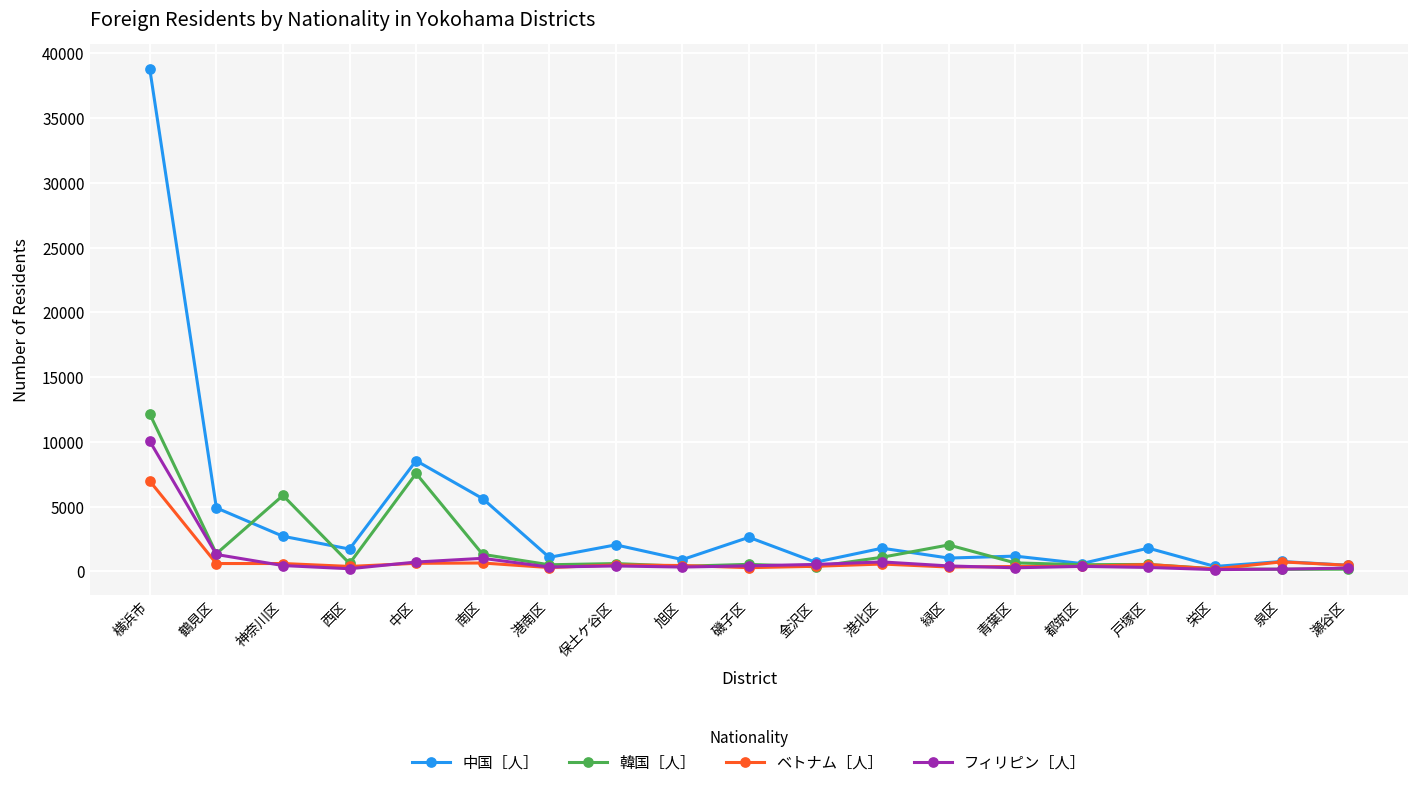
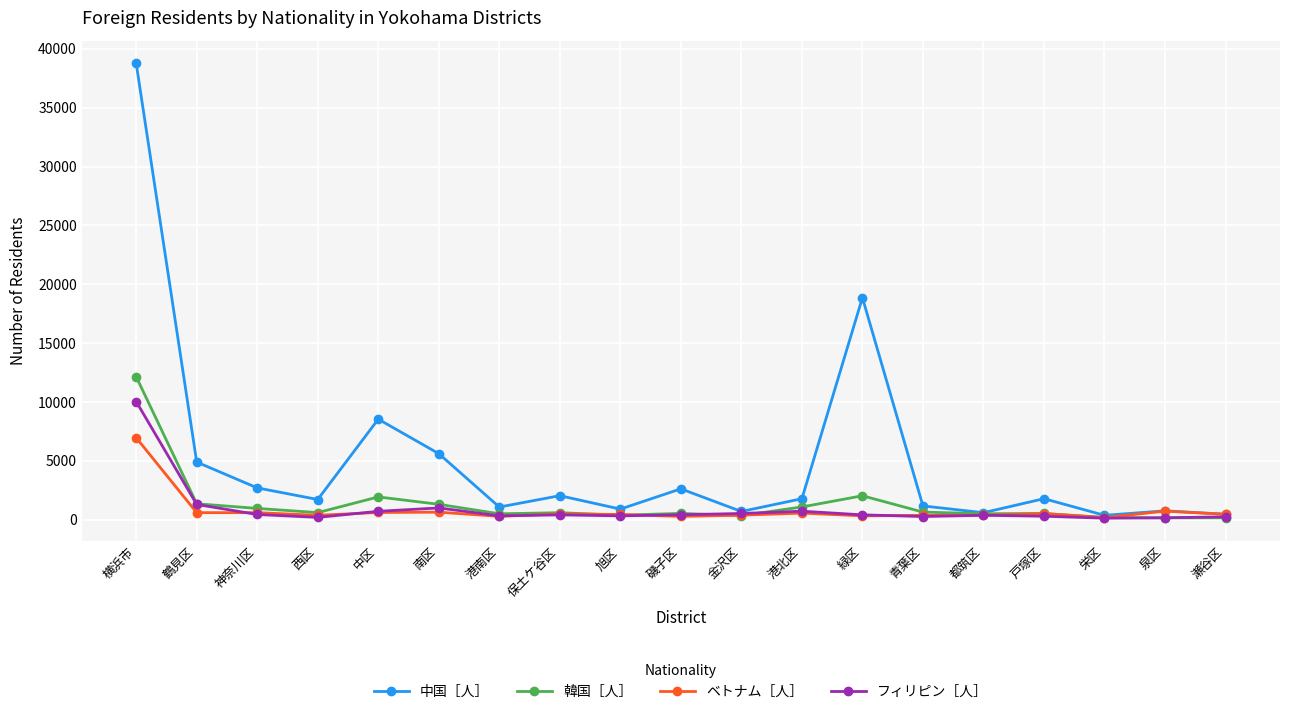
韓国［人］, 神奈川区: 5900 -> 1000
韓国［人］, 中区: 7600 -> 1900
中国［人］, 緑区: 1000 -> 18900
